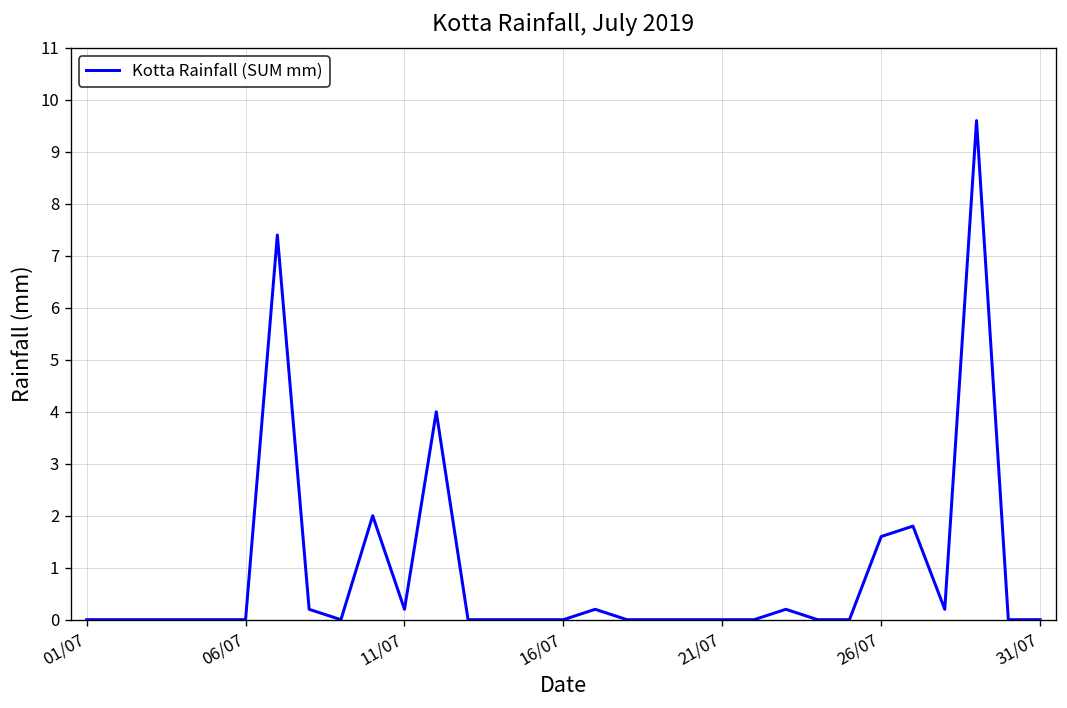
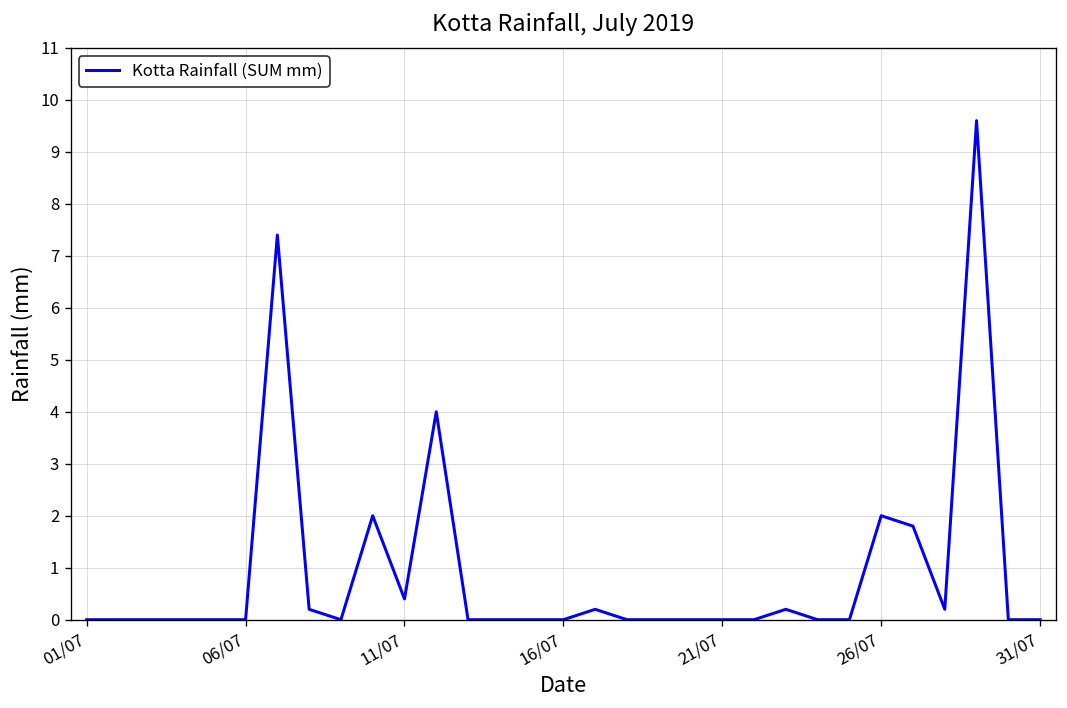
11/07: 0.2 -> 0.4
26/07: 1.6 -> 2.0
